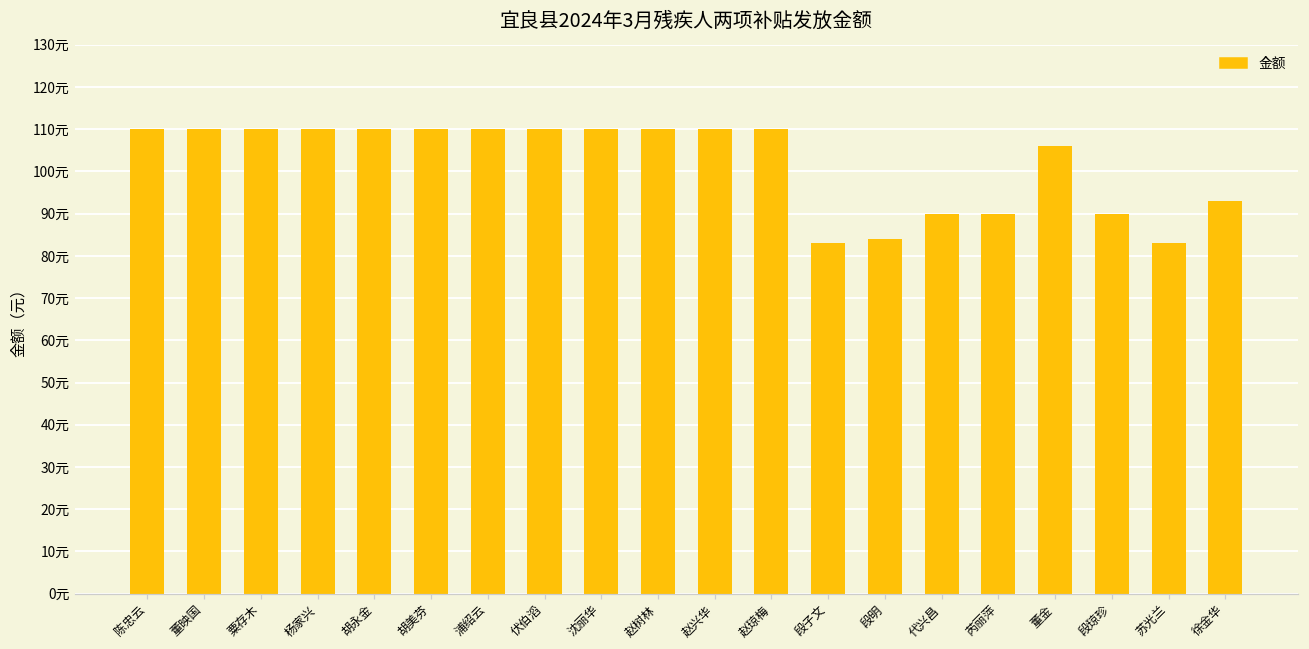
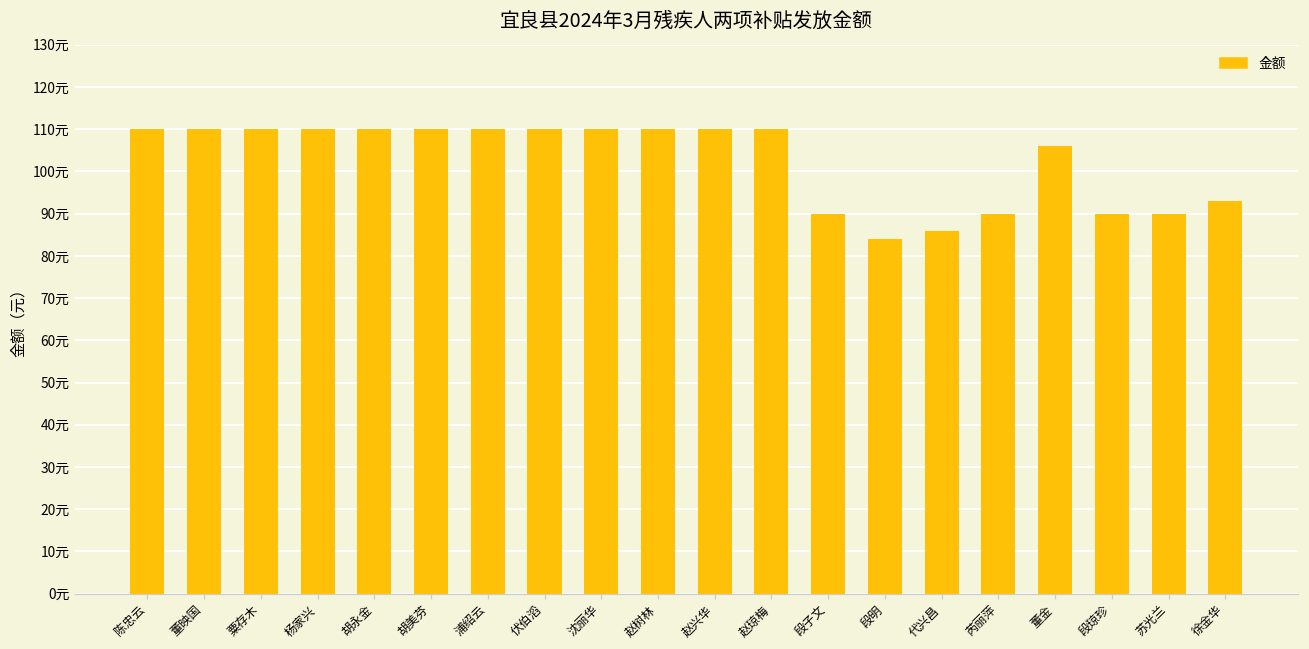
段子文: 83元 -> 90元
代兴昌: 90元 -> 86元
苏光兰: 83元 -> 90元
